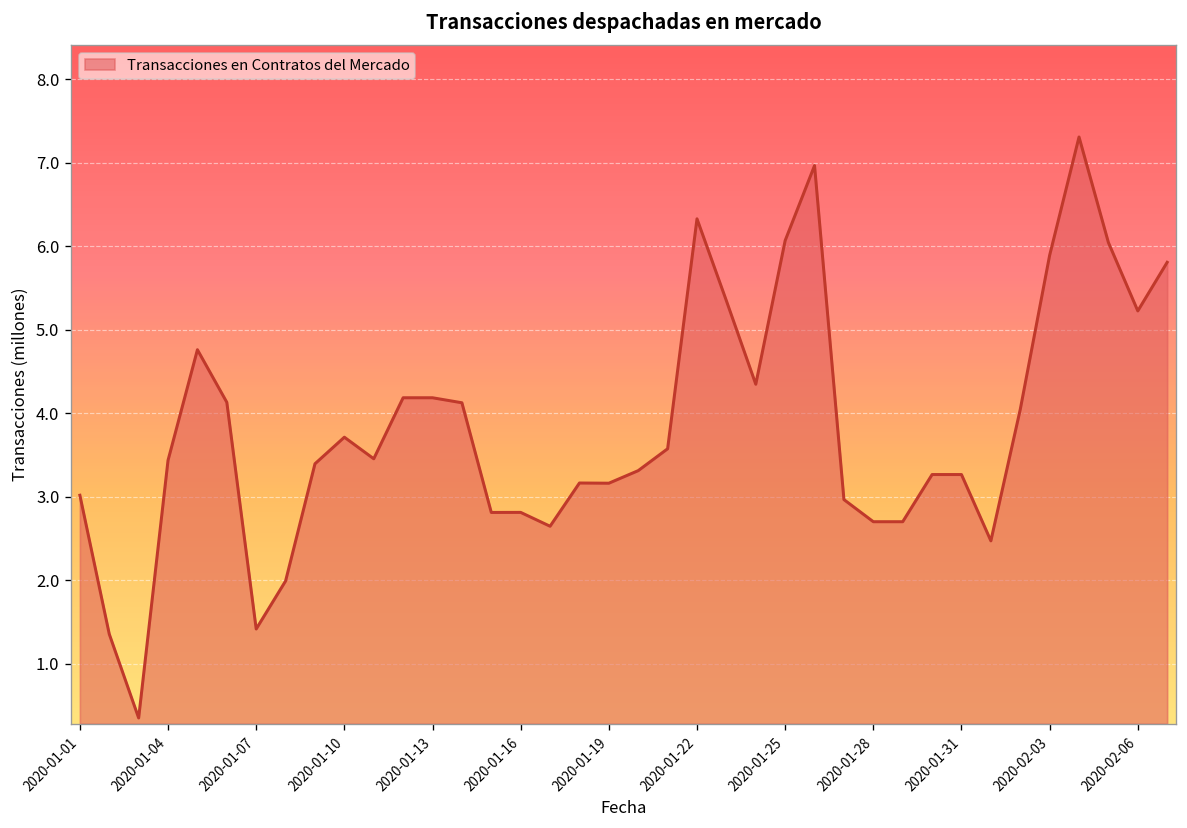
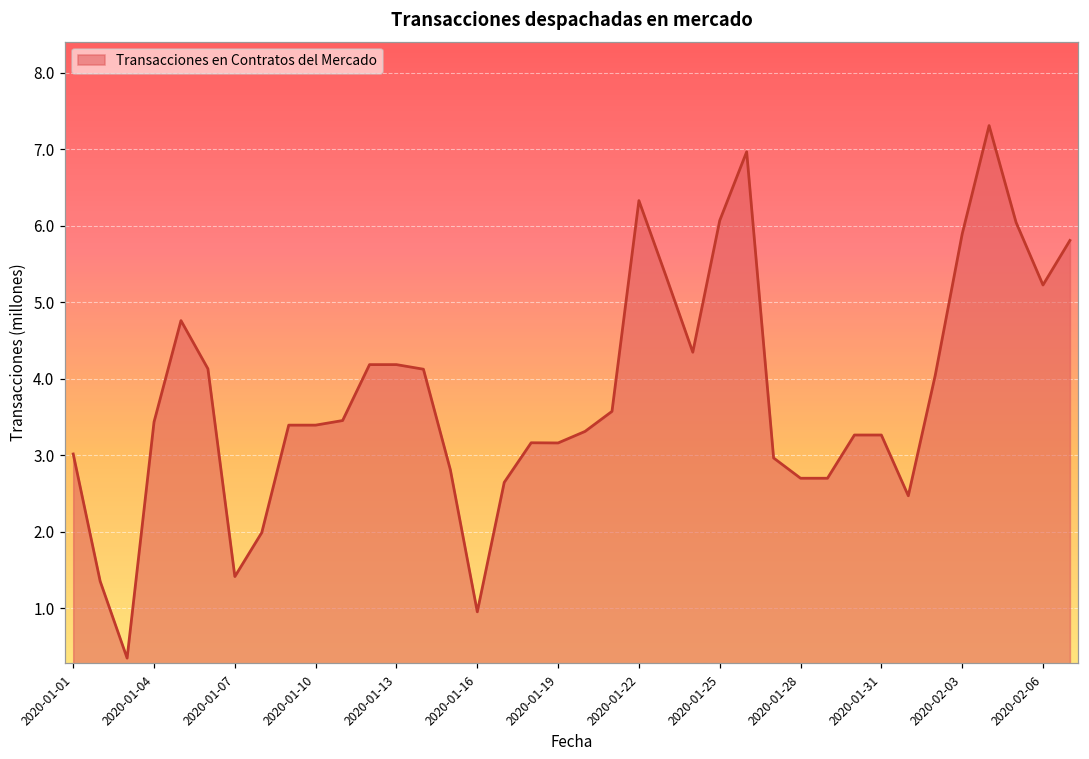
2020-01-10: 3.7 -> 3.4
2020-01-16: 2.8 -> 1.0
